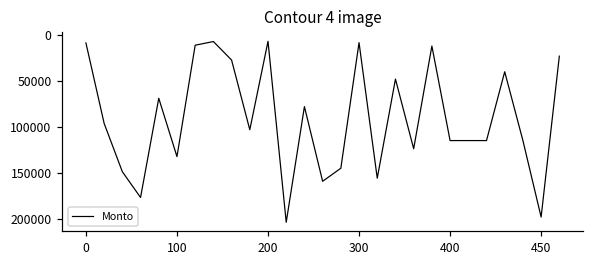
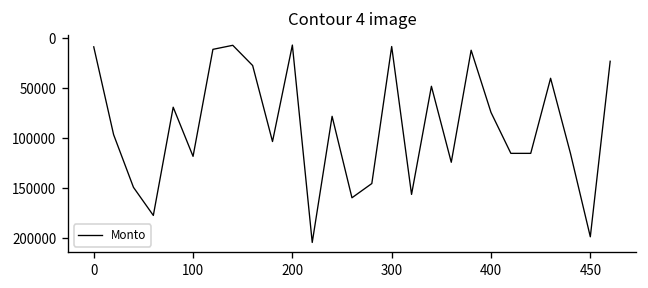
100: 130000 -> 120000
400: 120000 -> 70000
